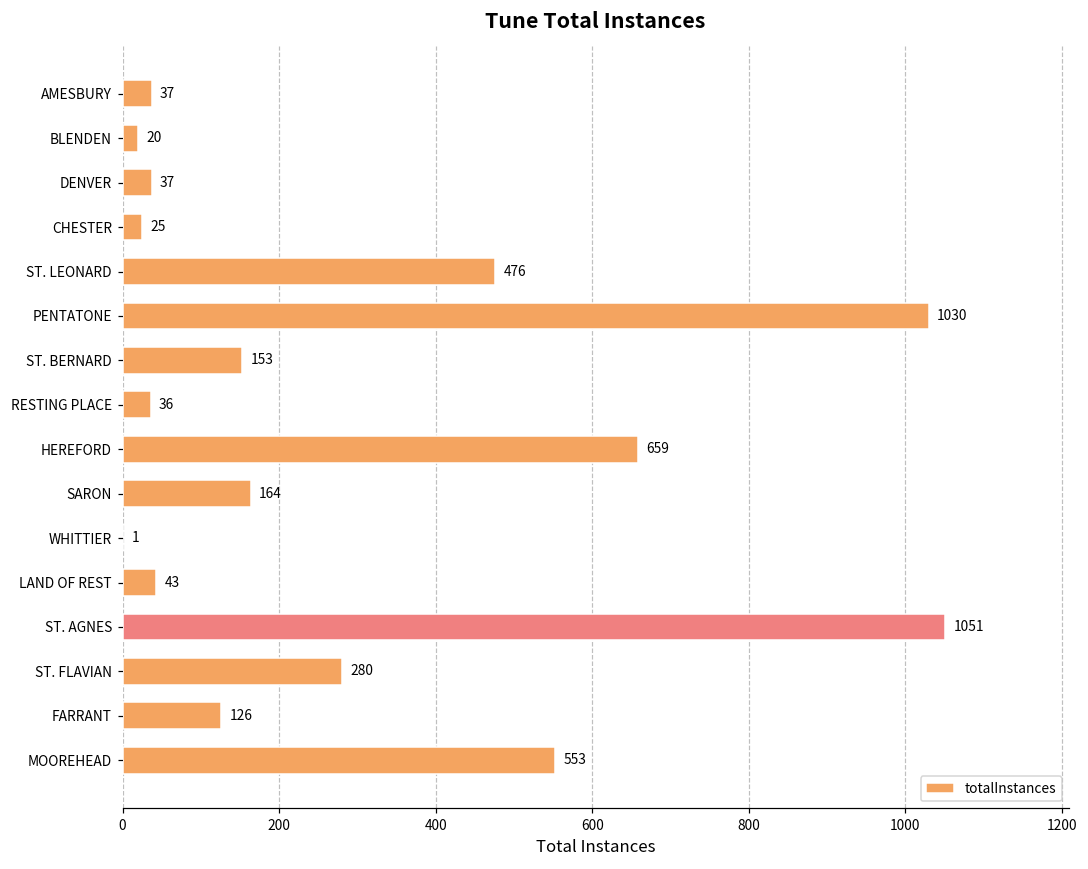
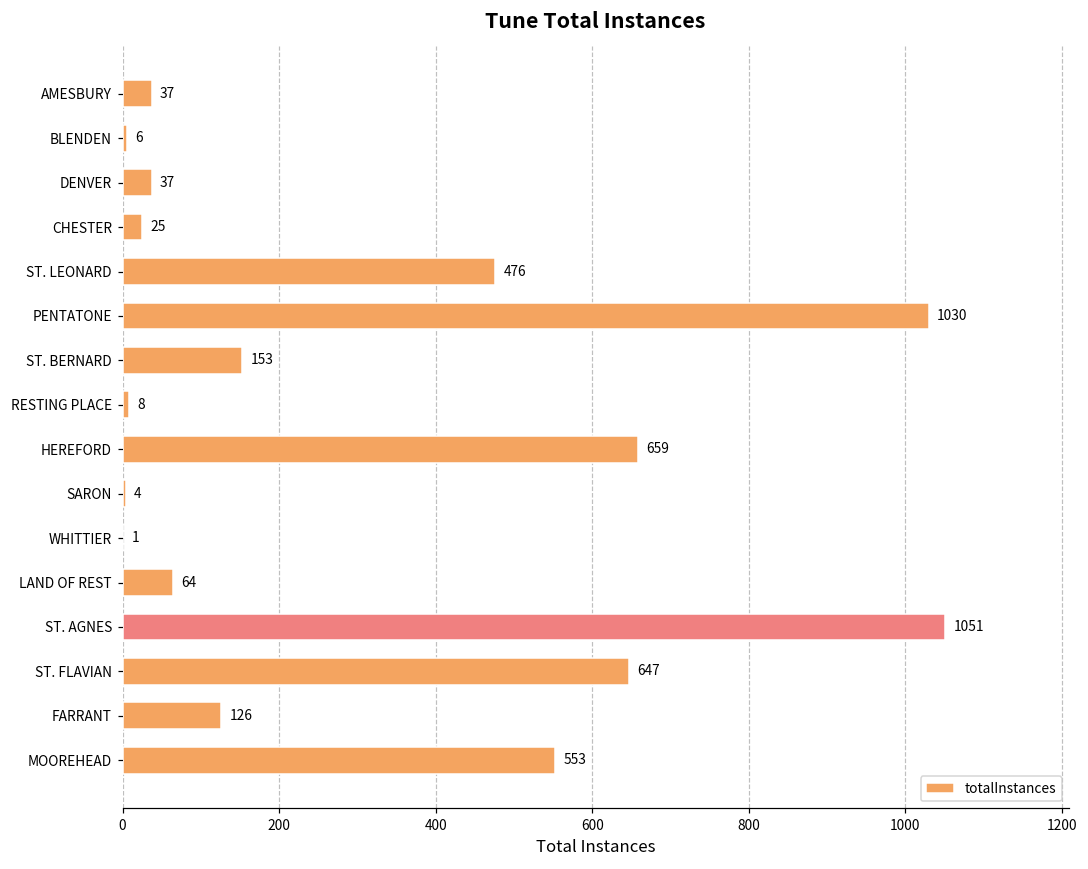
BLENDEN: 20 -> 6
RESTING PLACE: 36 -> 8
SARON: 164 -> 4
LAND OF REST: 43 -> 64
ST. FLAVIAN: 280 -> 647
